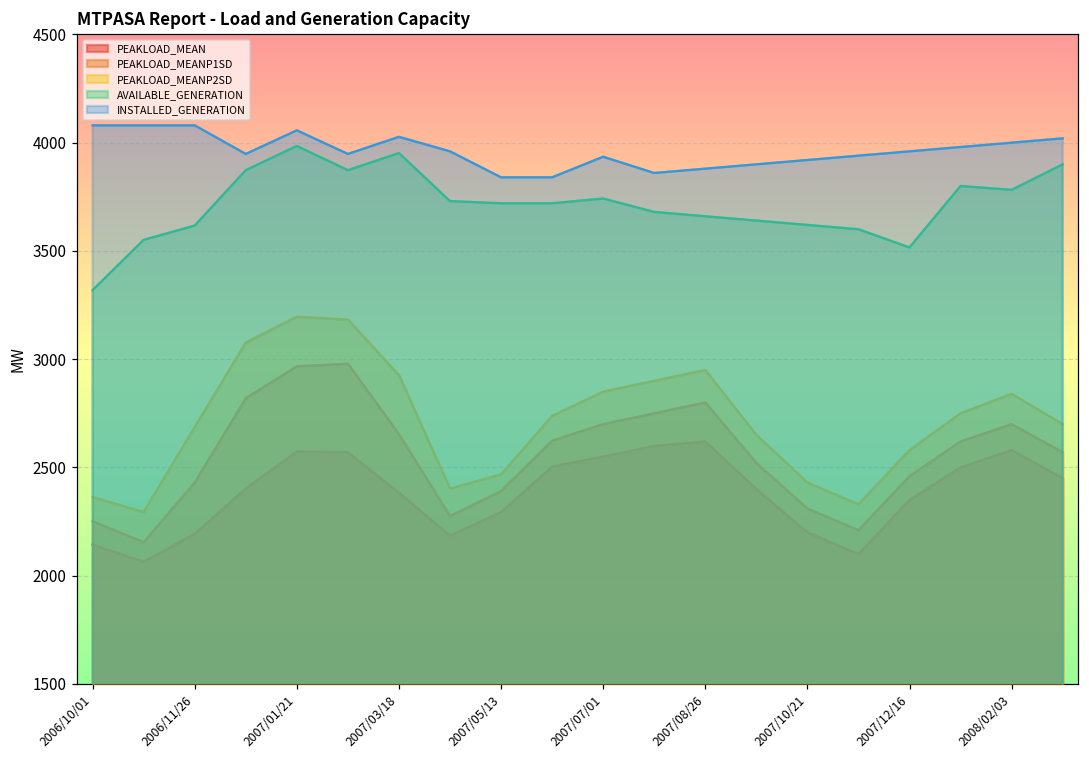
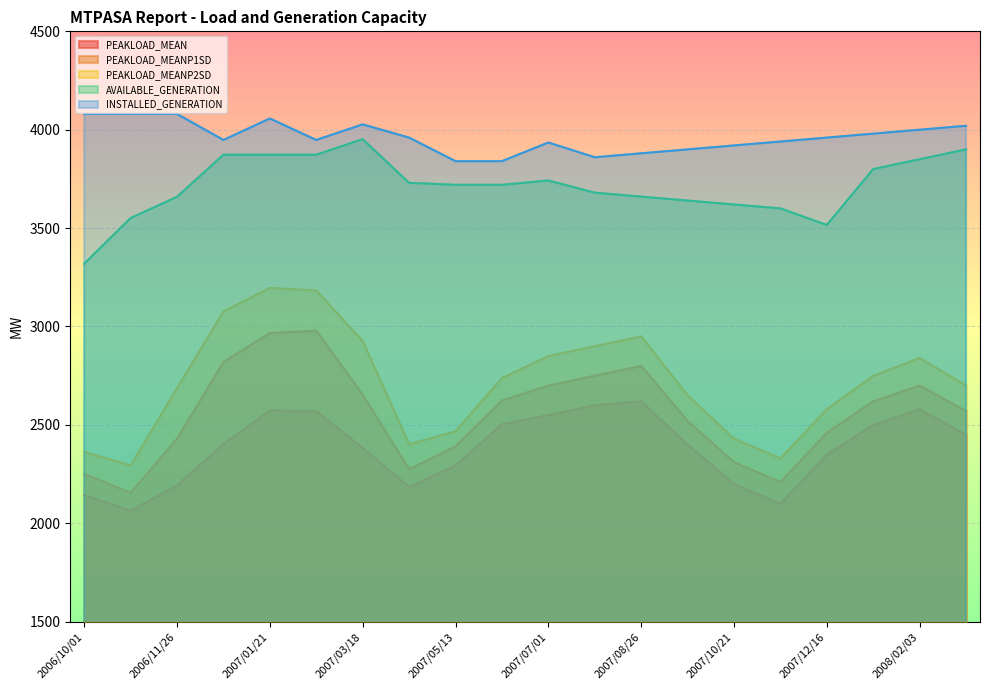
AVAILABLE_GENERATION, 2006/11/26: 3620 -> 3660
AVAILABLE_GENERATION, 2007/01/21: 3990 -> 3870
AVAILABLE_GENERATION, 2008/02/03: 3780 -> 3850
